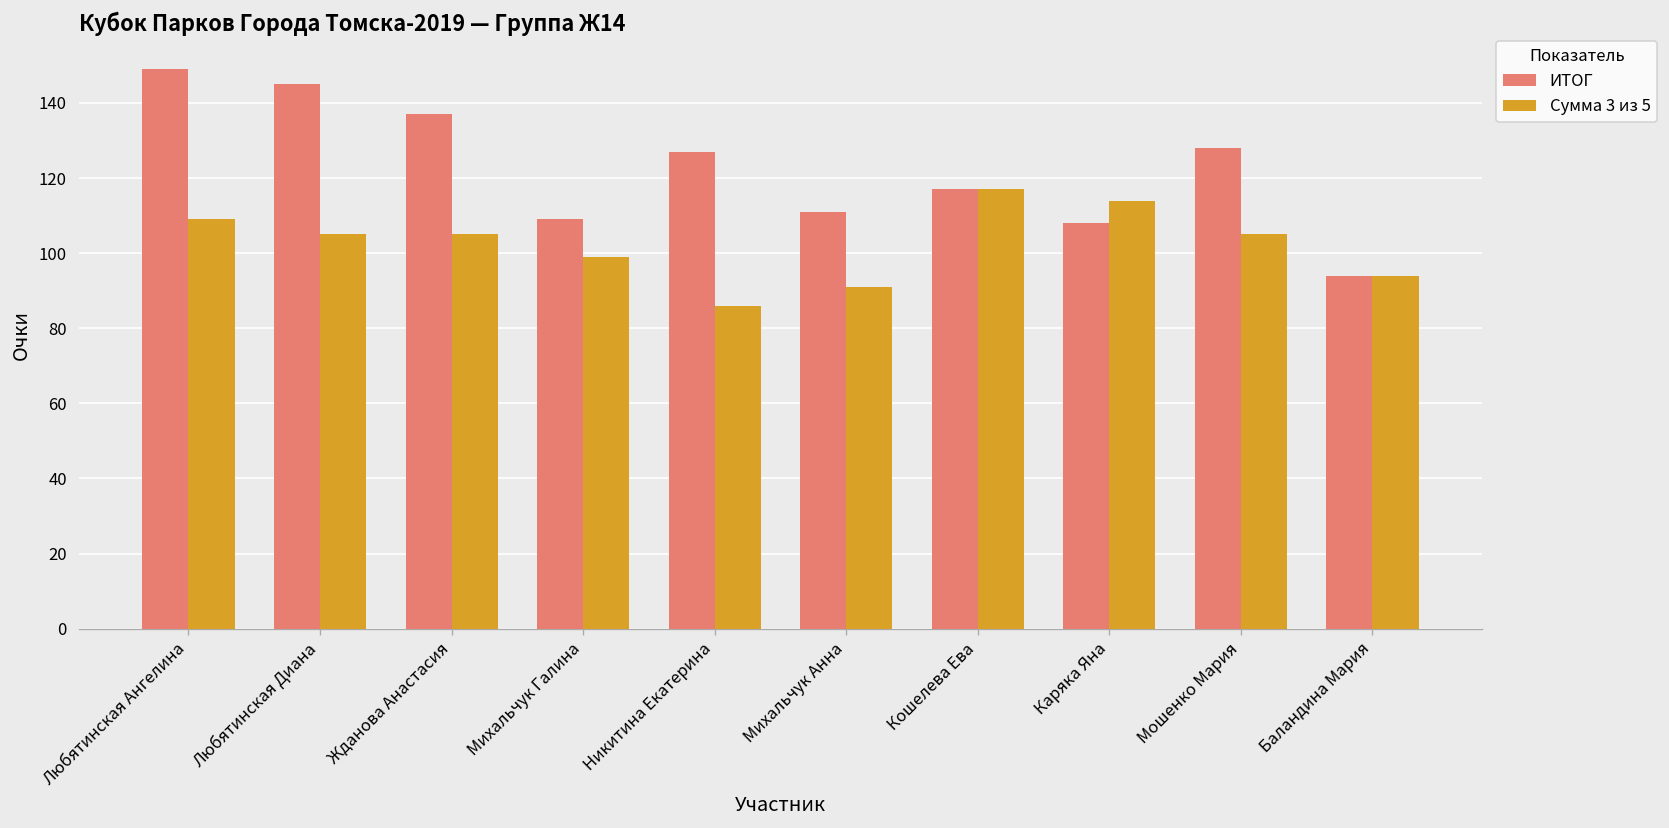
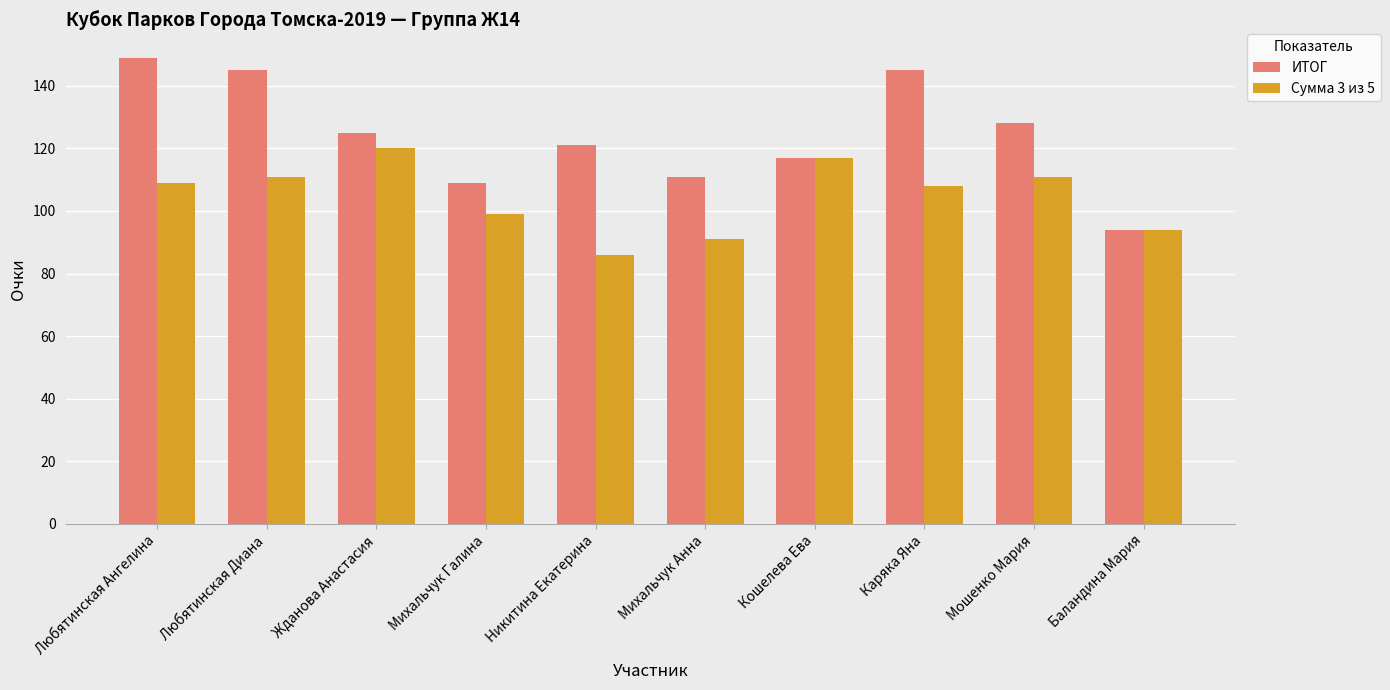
Сумма 3 из 5, Любятинская Диана: 105 -> 111
ИТОГ, Жданова Анастасия: 137 -> 125
Сумма 3 из 5, Жданова Анастасия: 105 -> 120
ИТОГ, Никитина Екатерина: 127 -> 121
ИТОГ, Каряка Яна: 108 -> 145
Сумма 3 из 5, Каряка Яна: 114 -> 108
Сумма 3 из 5, Мошенко Мария: 105 -> 111
